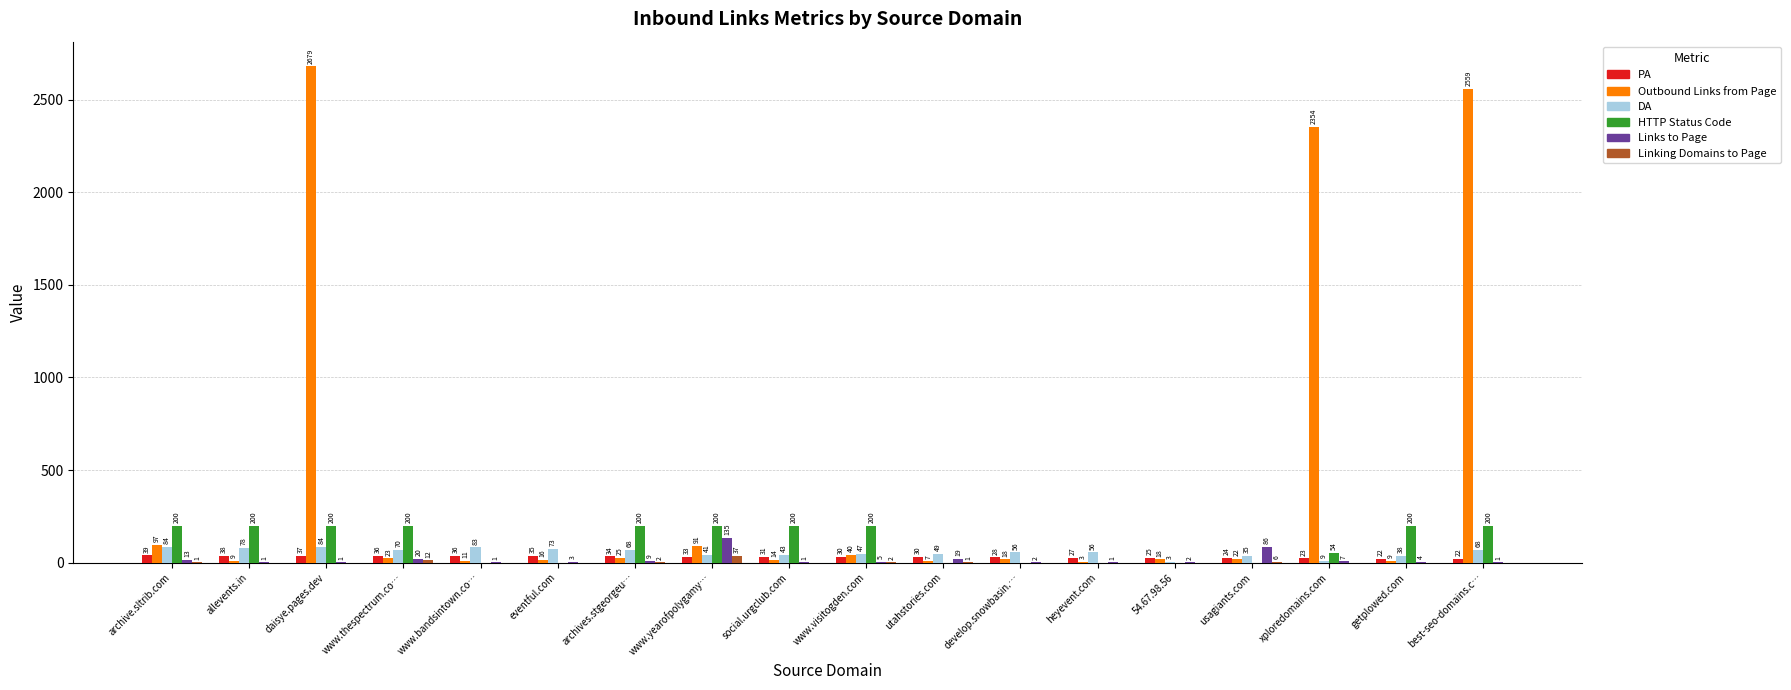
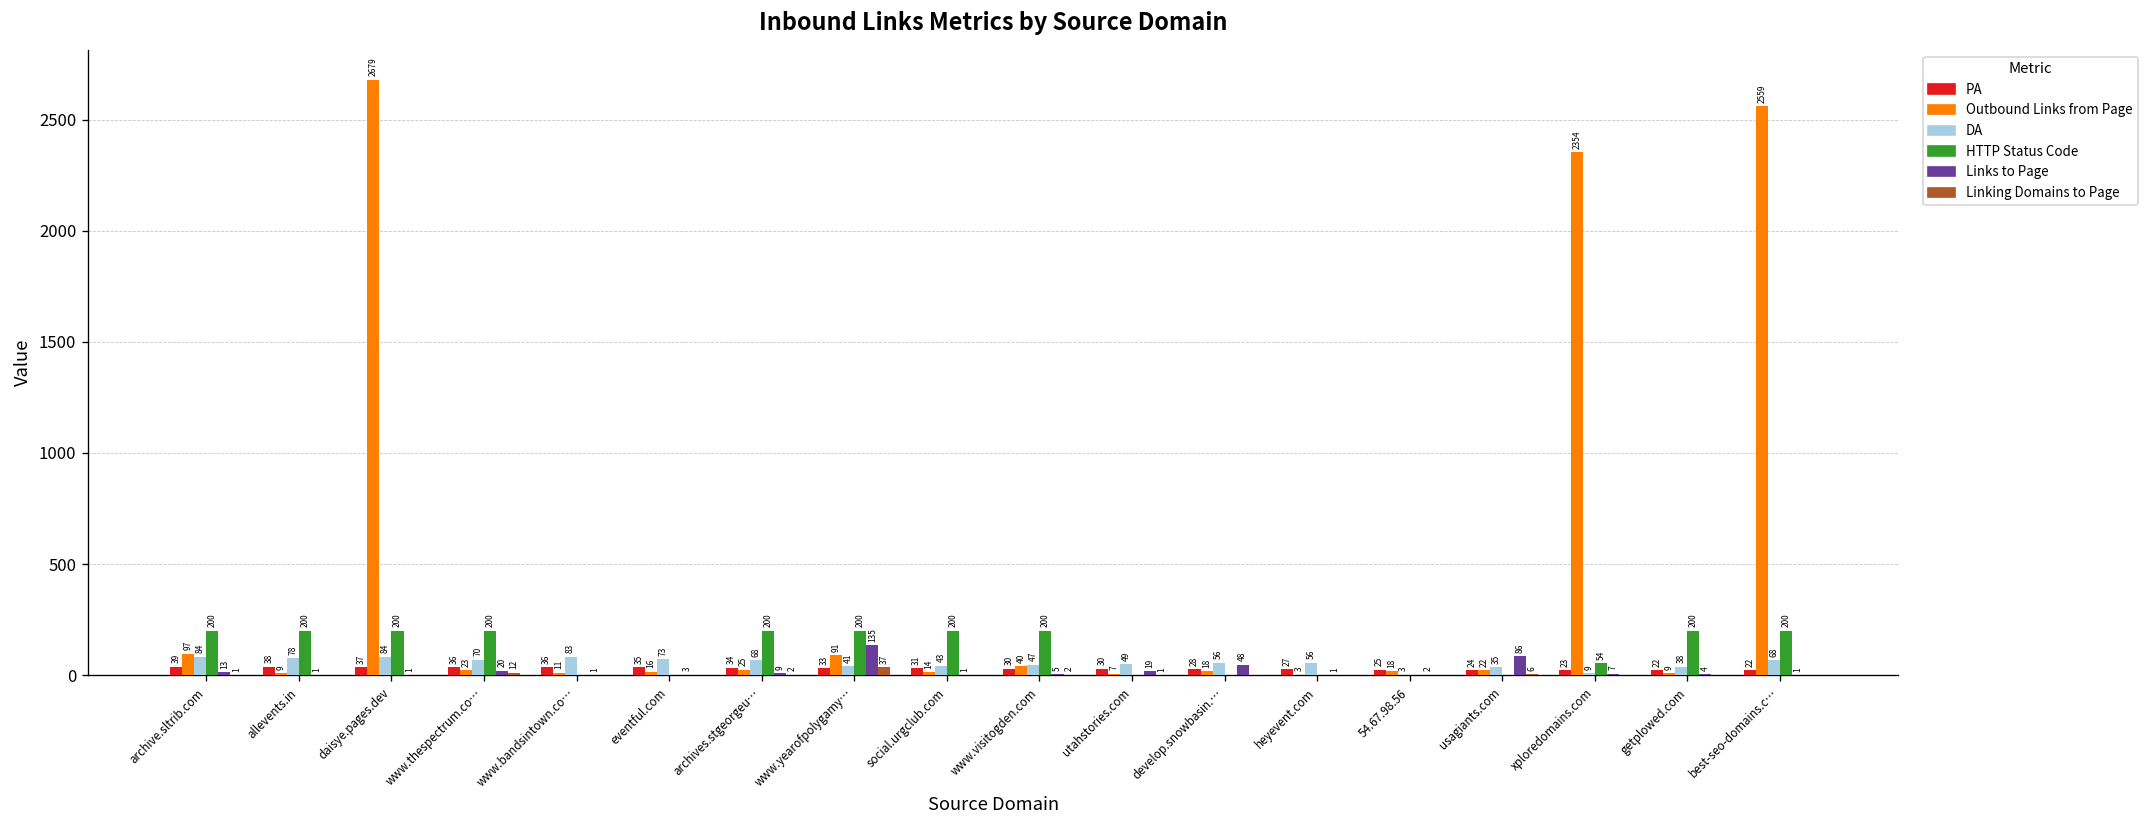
Links to Page, develop.snowbasin.…: 2 -> 48
